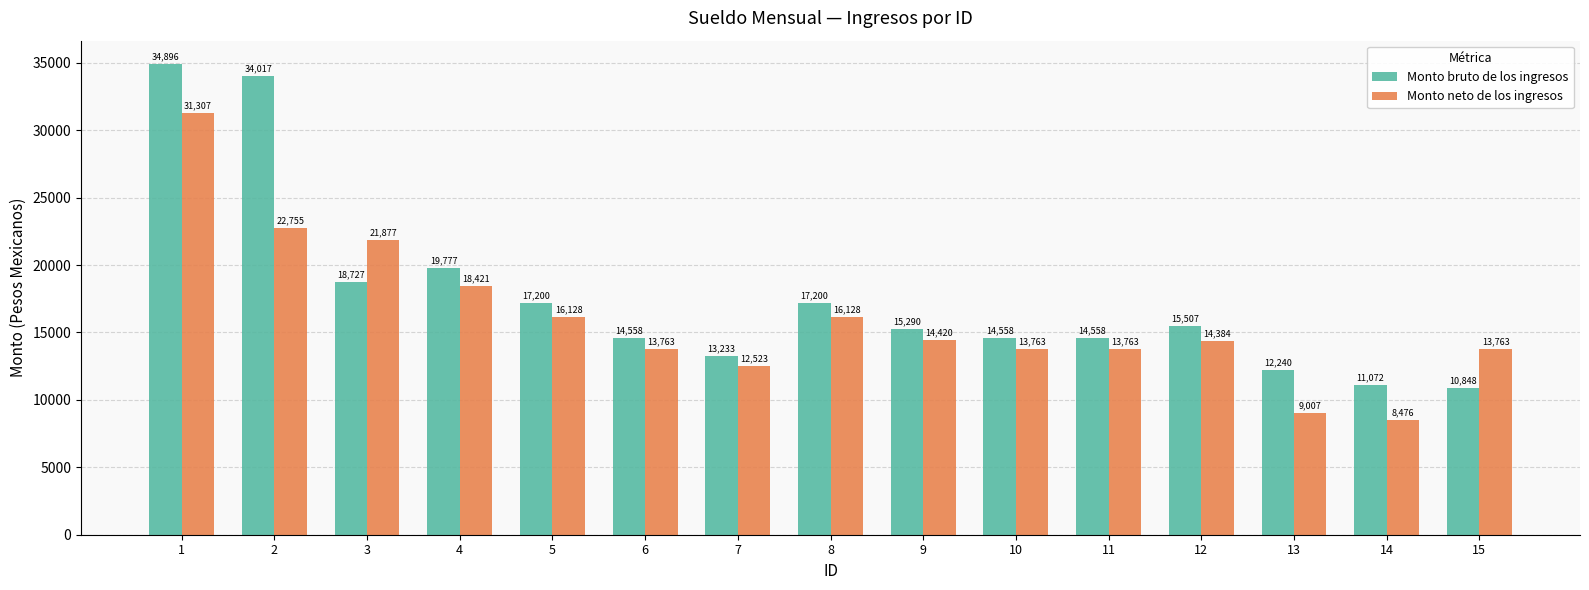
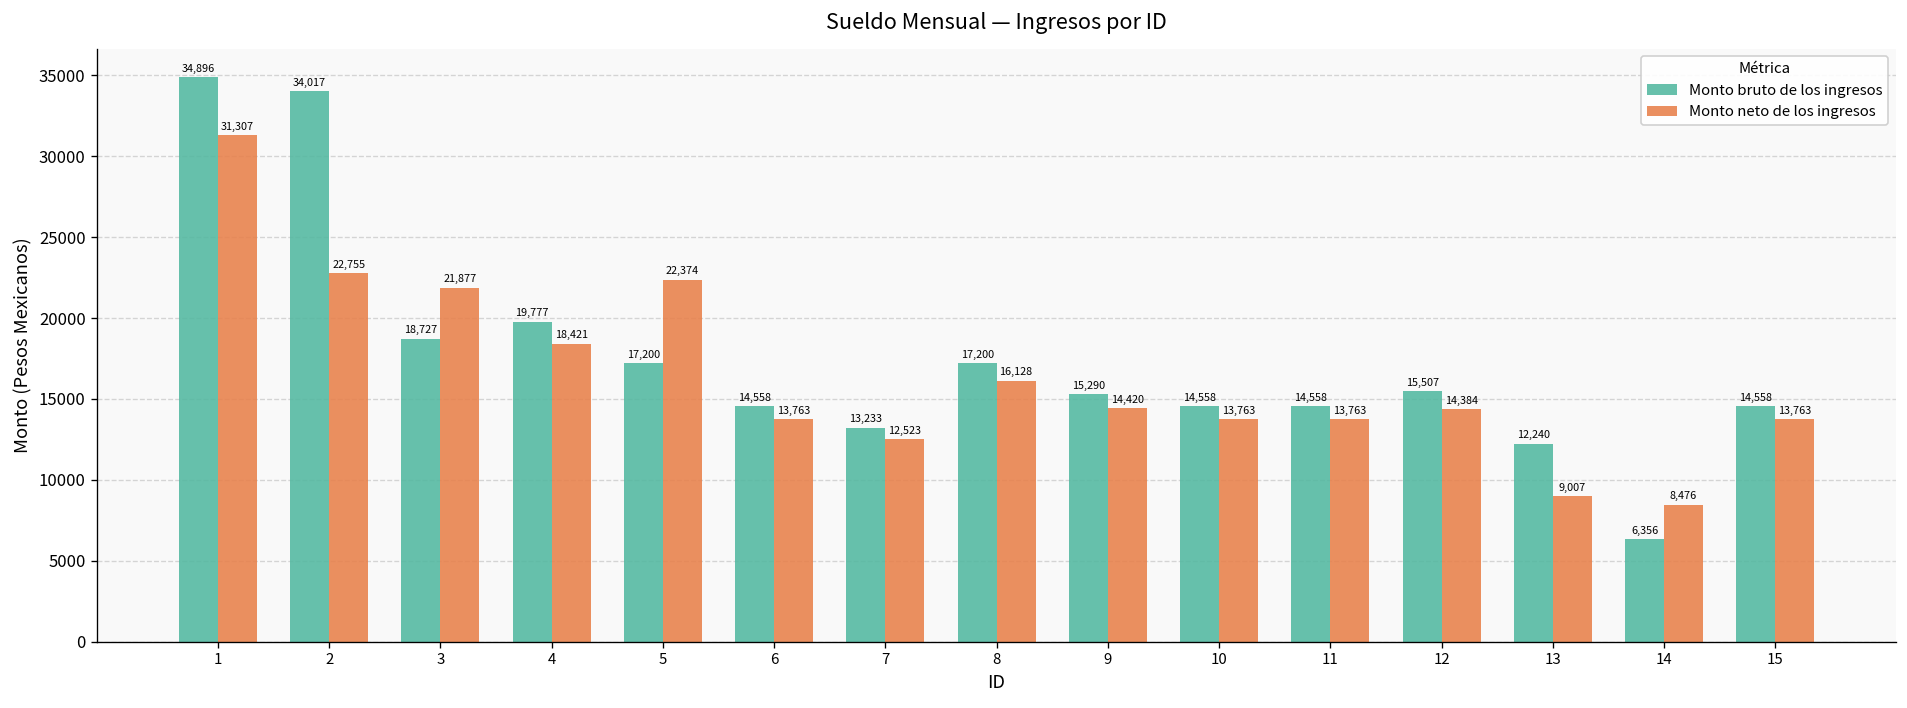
Monto neto de los ingresos, 5: 16,128 -> 22,374
Monto bruto de los ingresos, 14: 11,072 -> 6,356
Monto bruto de los ingresos, 15: 10,848 -> 14,558
